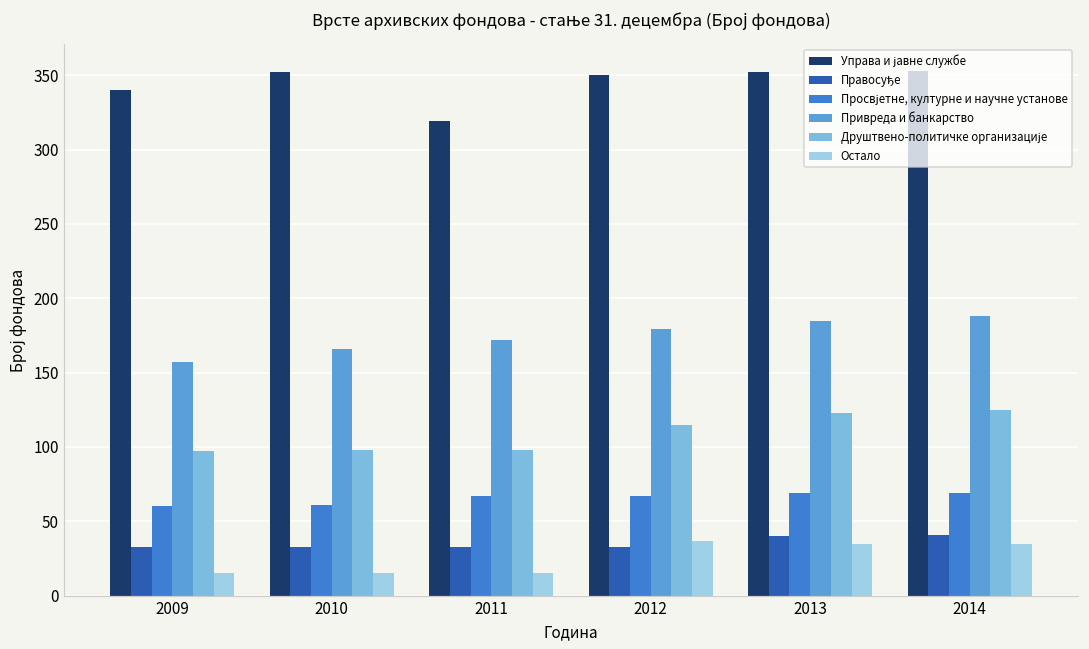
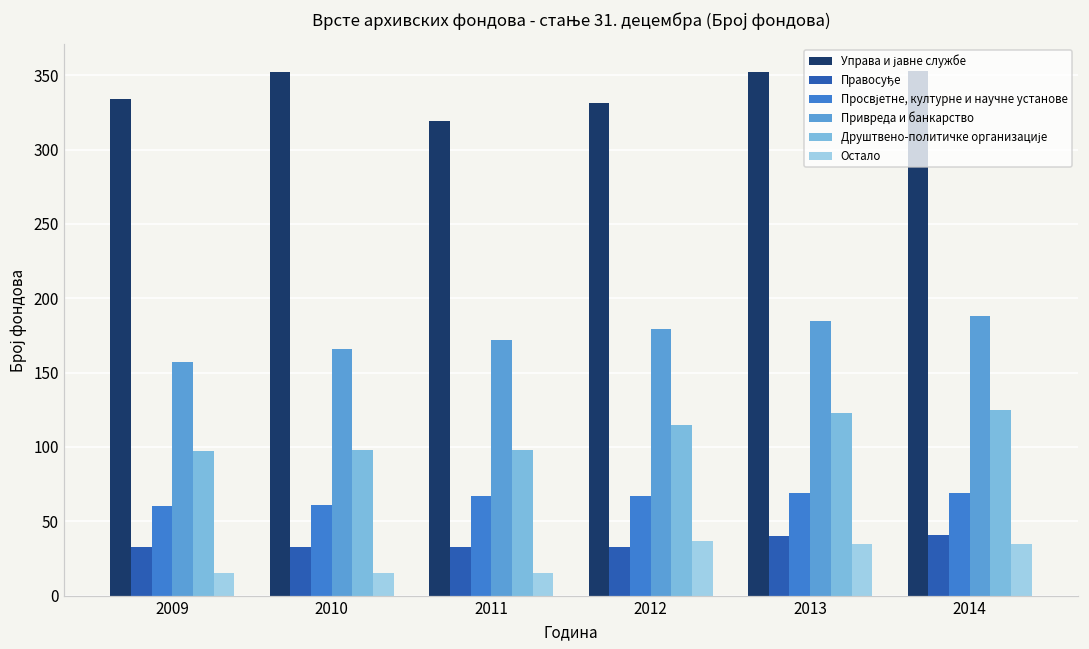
Управа и јавне службе, 2009: 340 -> 334
Управа и јавне службе, 2012: 350 -> 331
